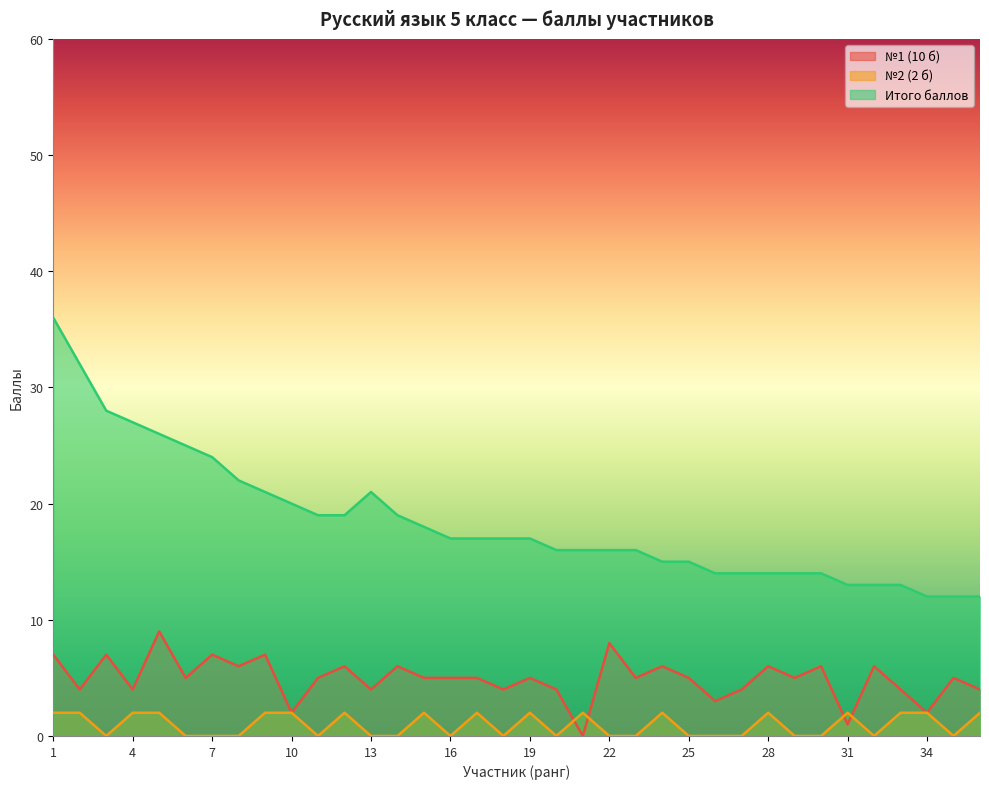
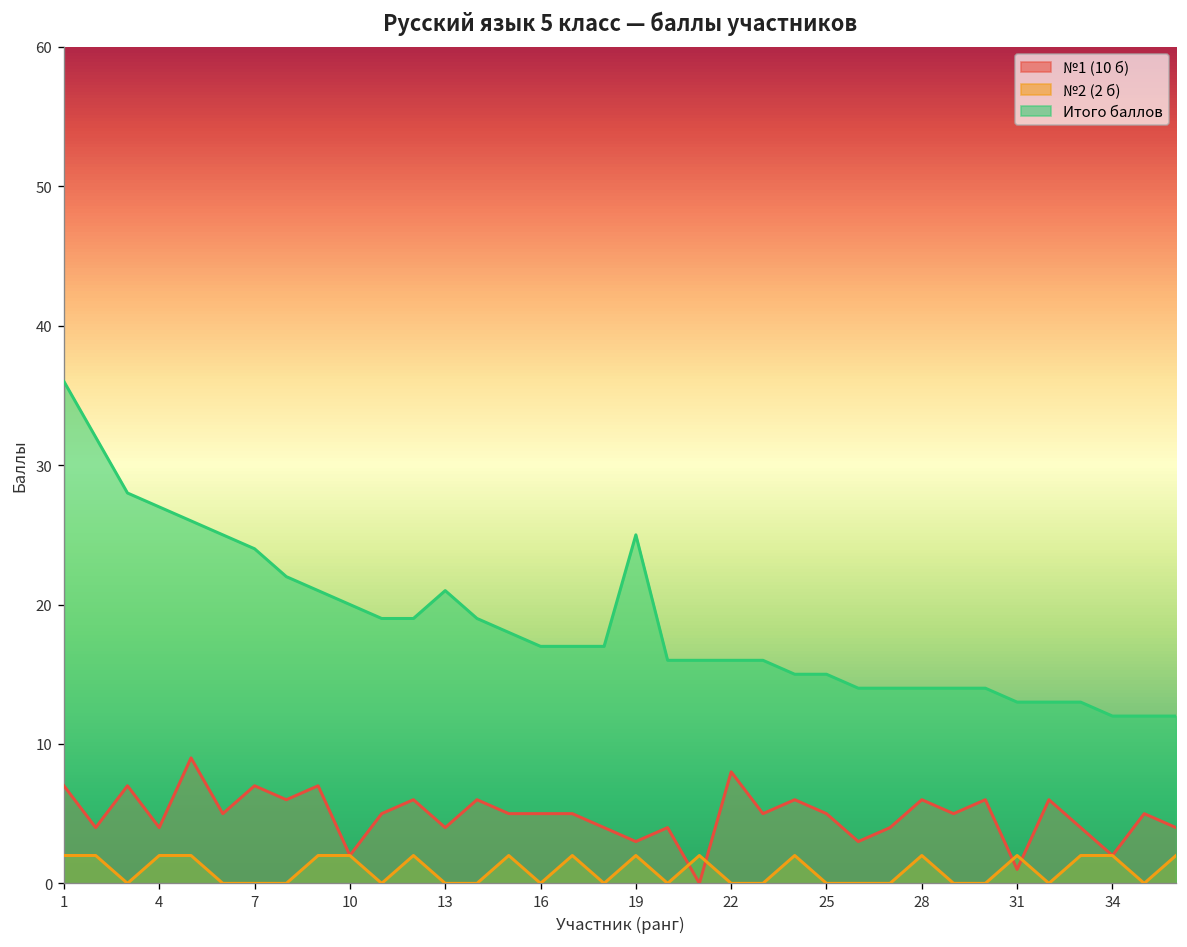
№1 (10 б), 19: 5 -> 3
Итого баллов, 19: 17 -> 25
